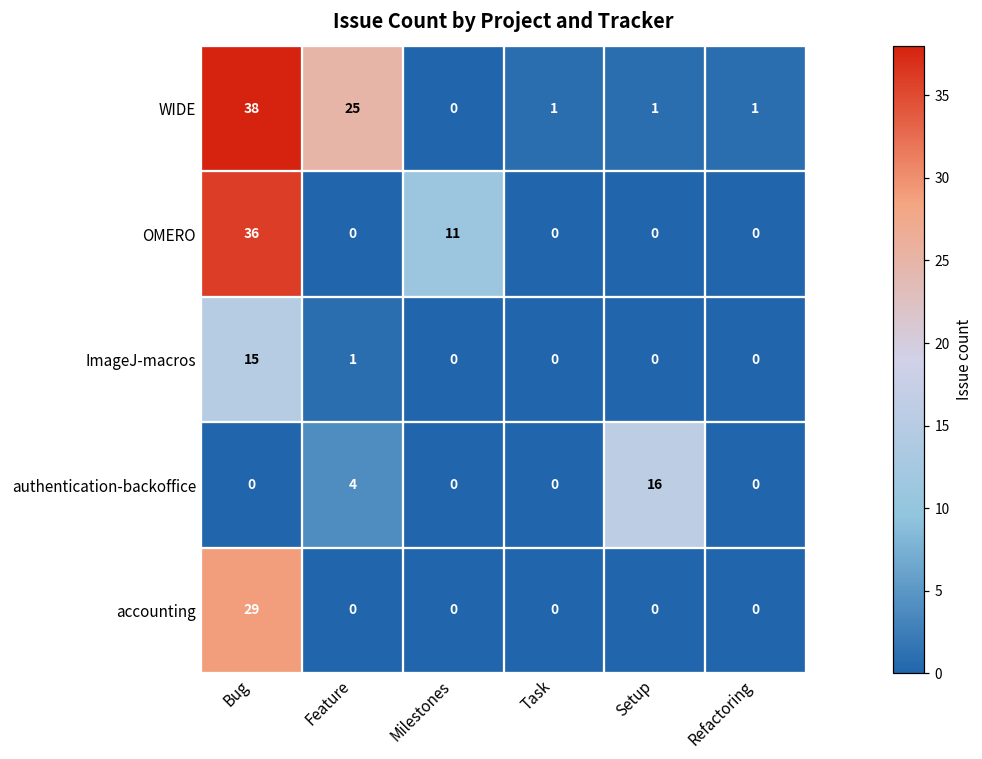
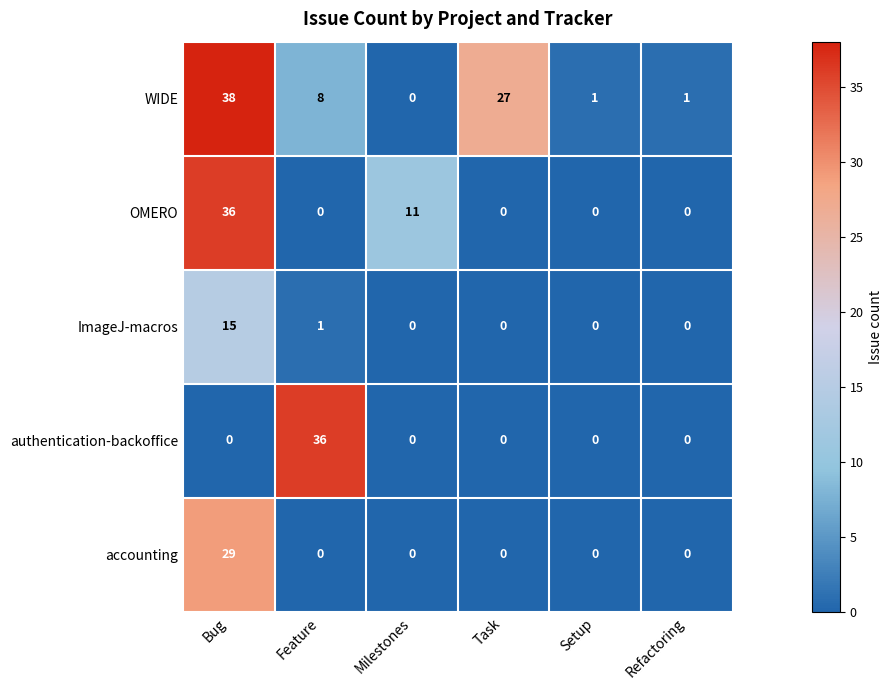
WIDE, Feature: 25 -> 8
WIDE, Task: 1 -> 27
authentication-backoffice, Feature: 4 -> 36
authentication-backoffice, Setup: 16 -> 0
